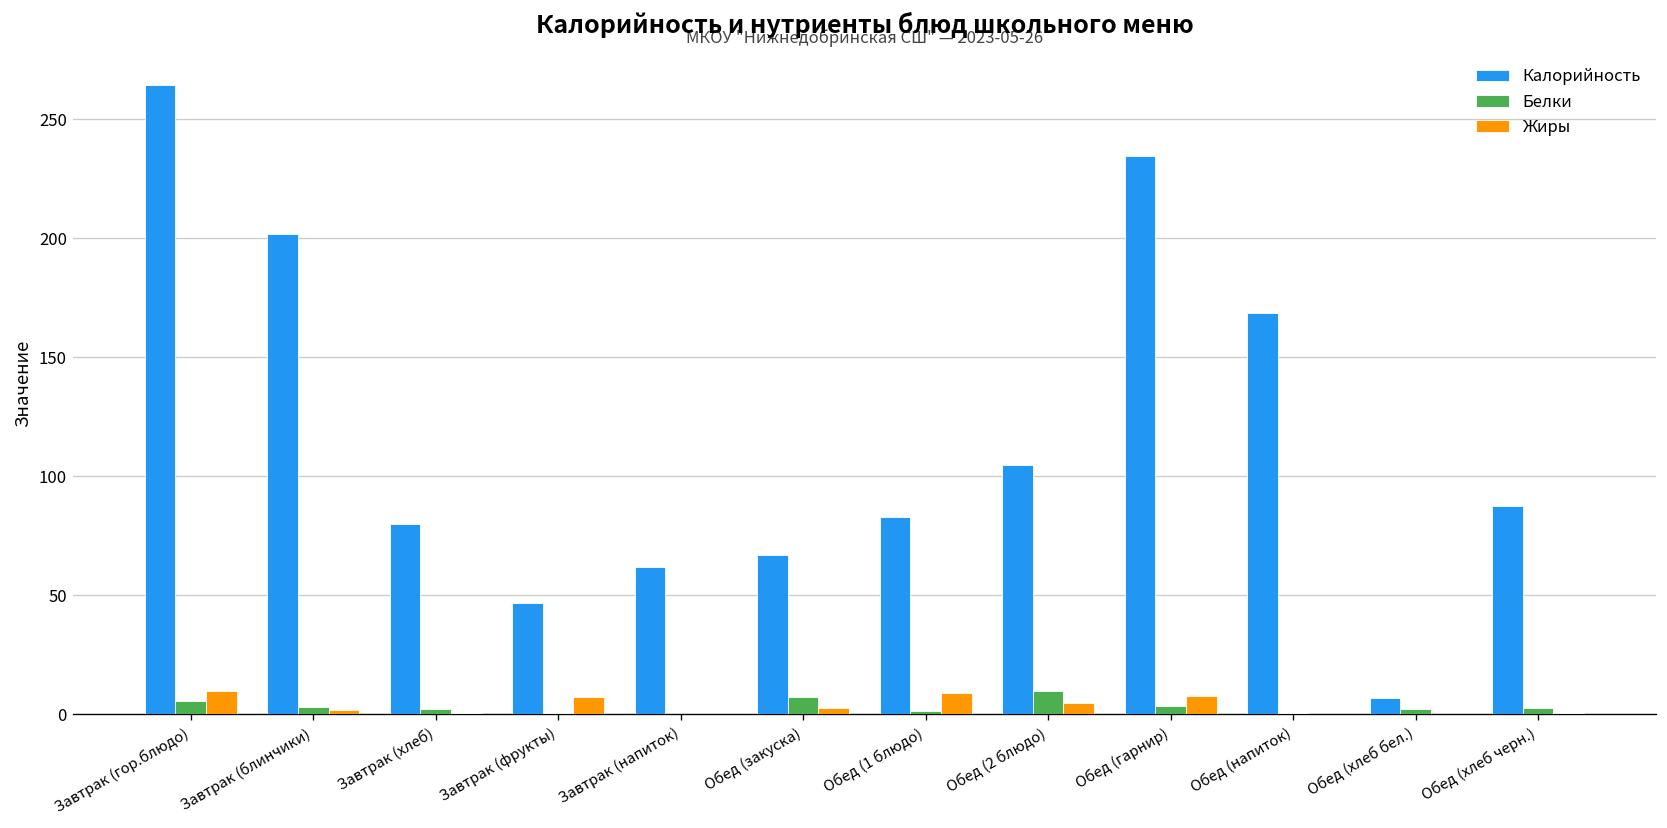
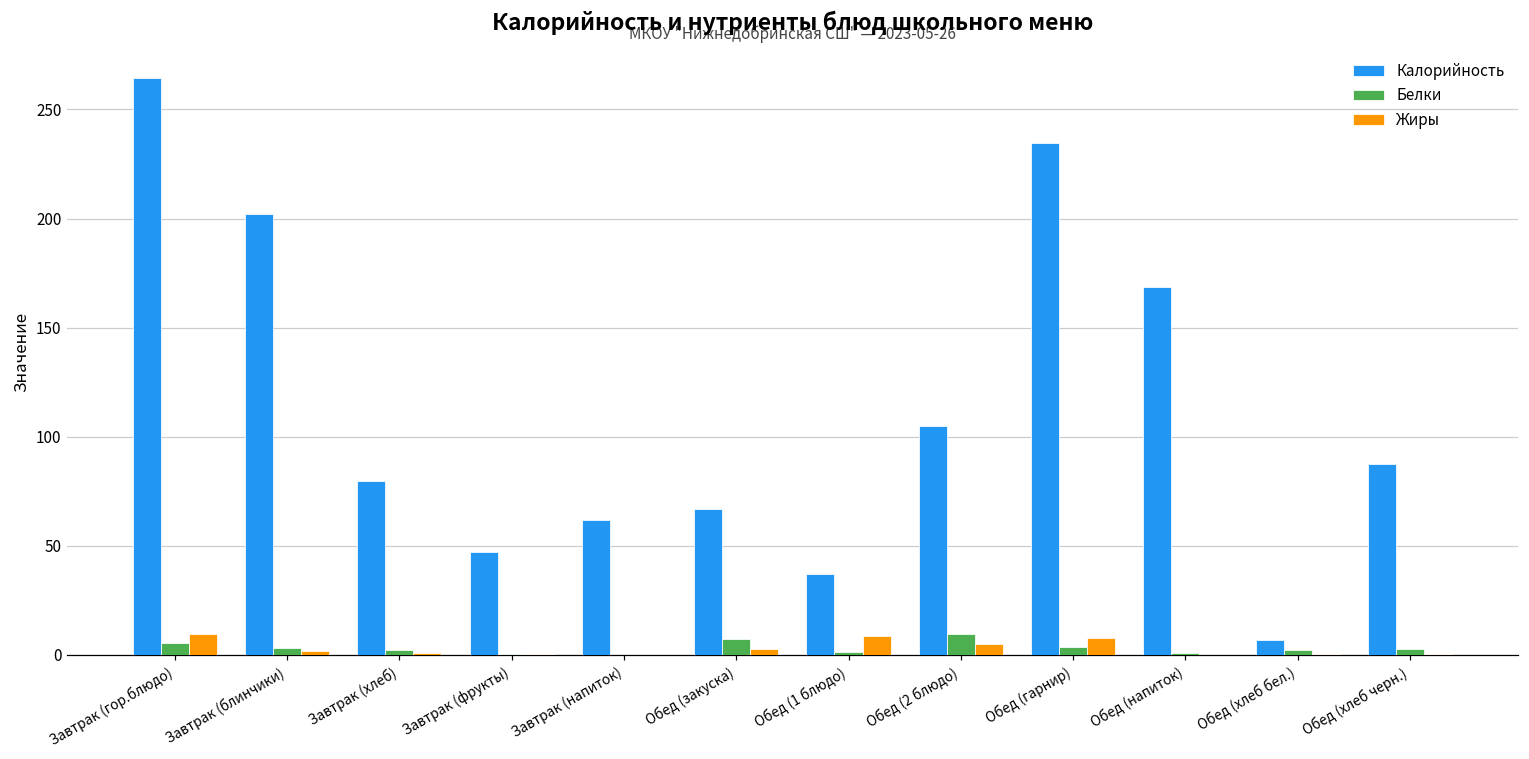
Жиры, Завтрак (фрукты): 7 -> 0
Калорийность, Обед (1 блюдо): 83 -> 37
